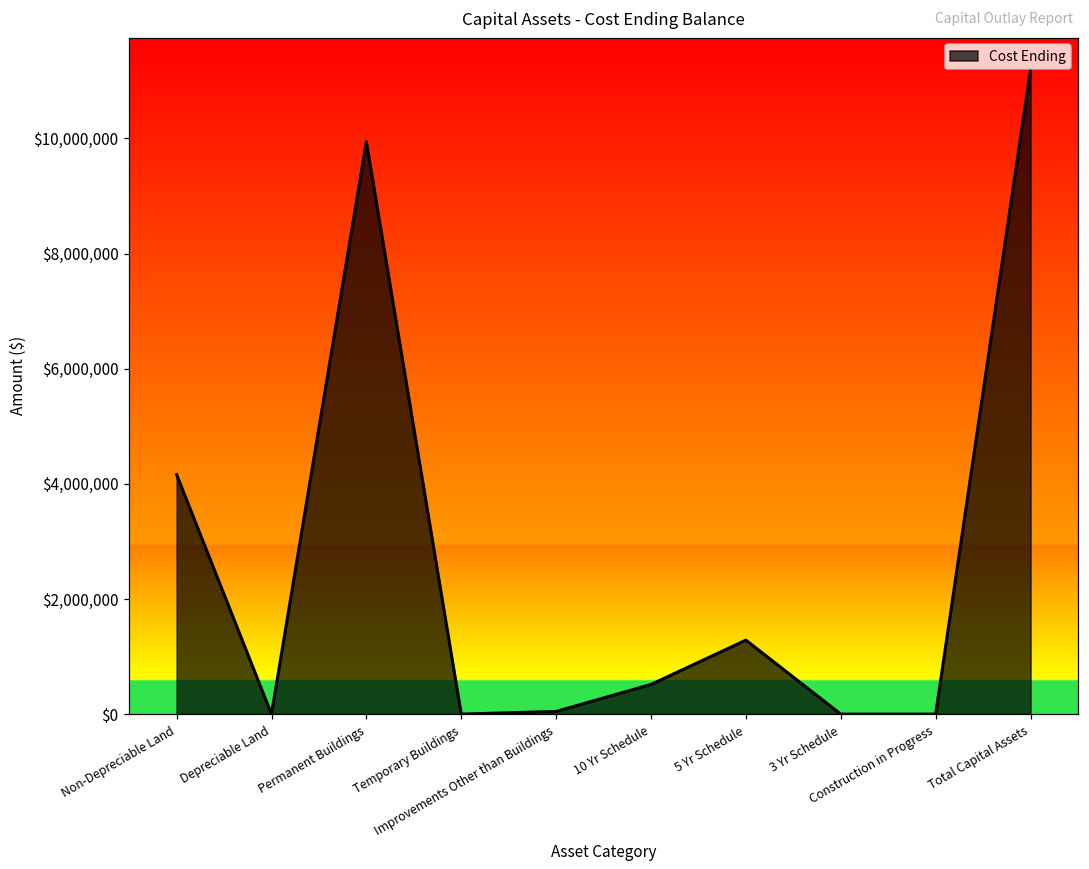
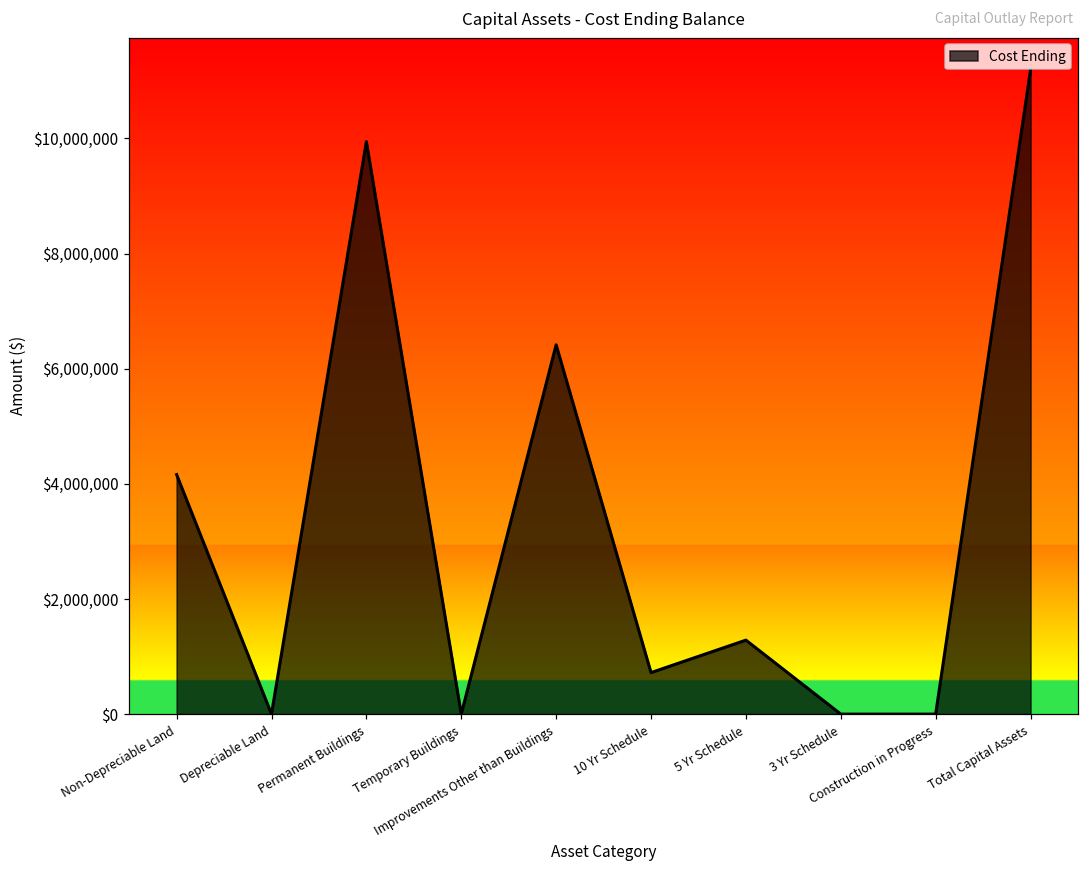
Improvements Other than Buildings: $0 -> $6,400,000
10 Yr Schedule: $500,000 -> $700,000
